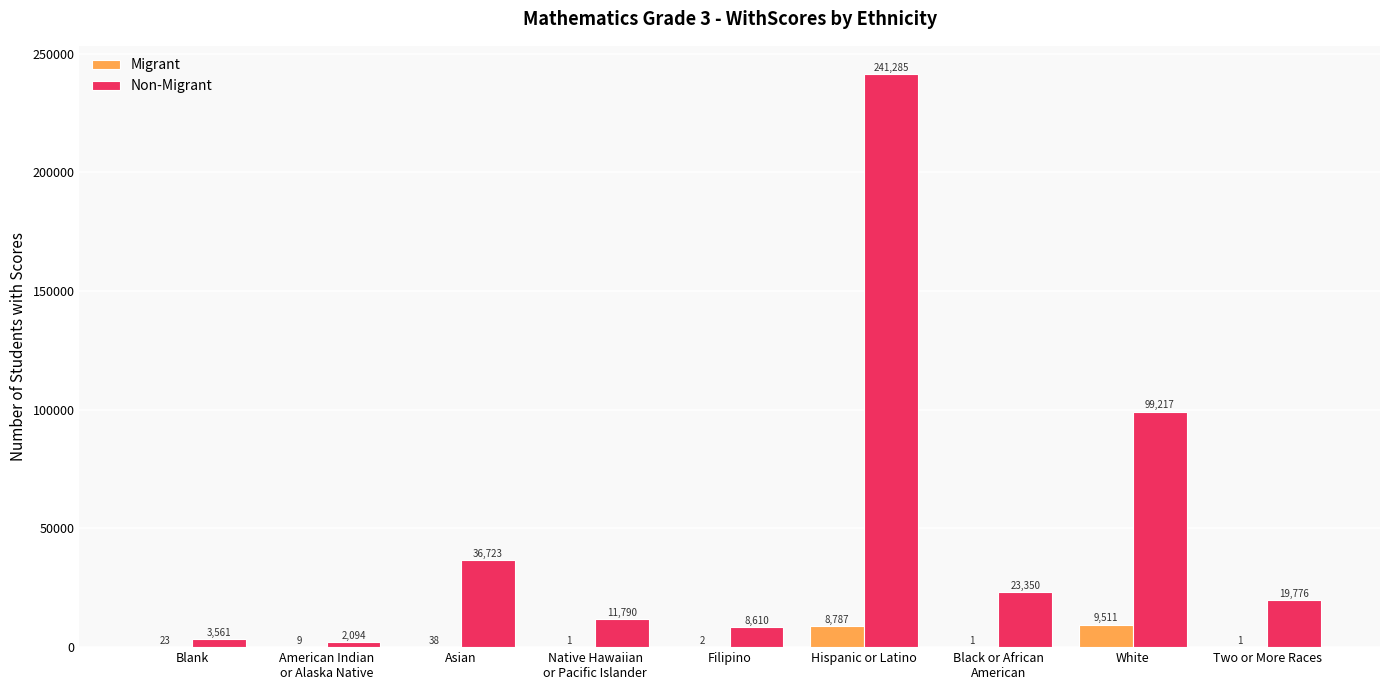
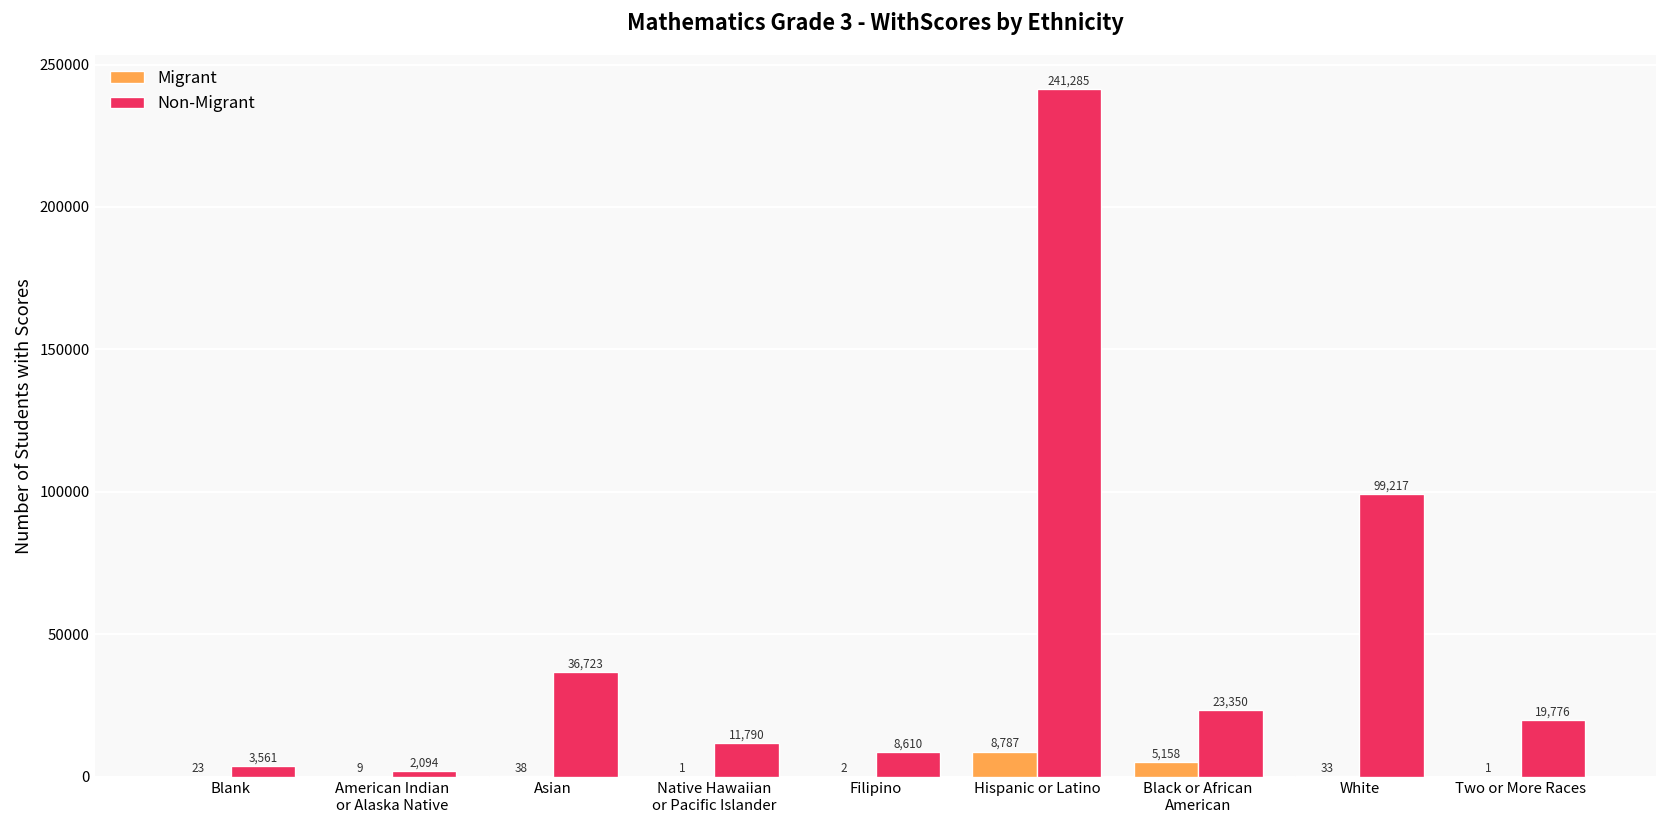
Migrant, Black or African American: 1 -> 5,158
Migrant, White: 9,511 -> 33
